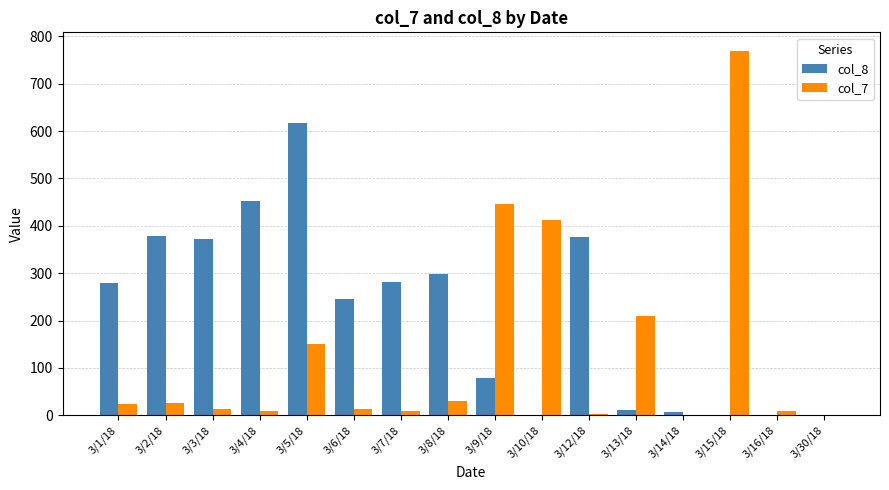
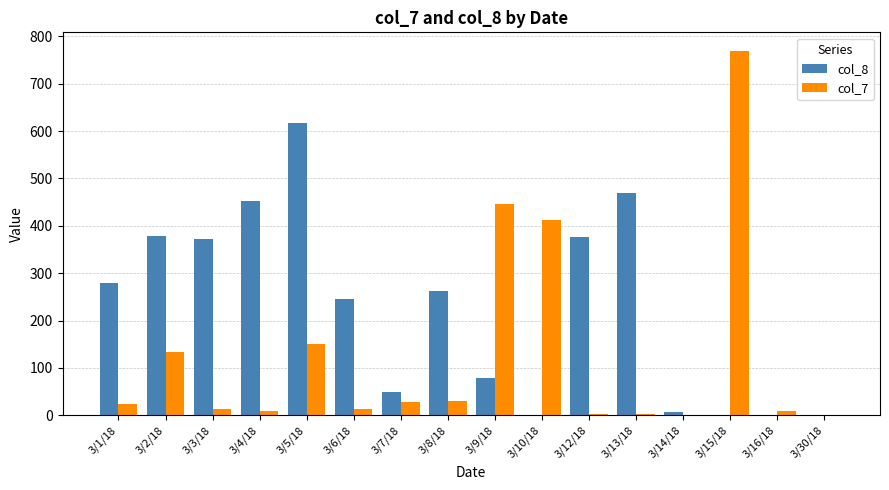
col_7, 3/2/18: 30 -> 130
col_8, 3/7/18: 280 -> 50
col_7, 3/7/18: 10 -> 30
col_8, 3/8/18: 300 -> 260
col_8, 3/13/18: 10 -> 470
col_7, 3/13/18: 210 -> 0
